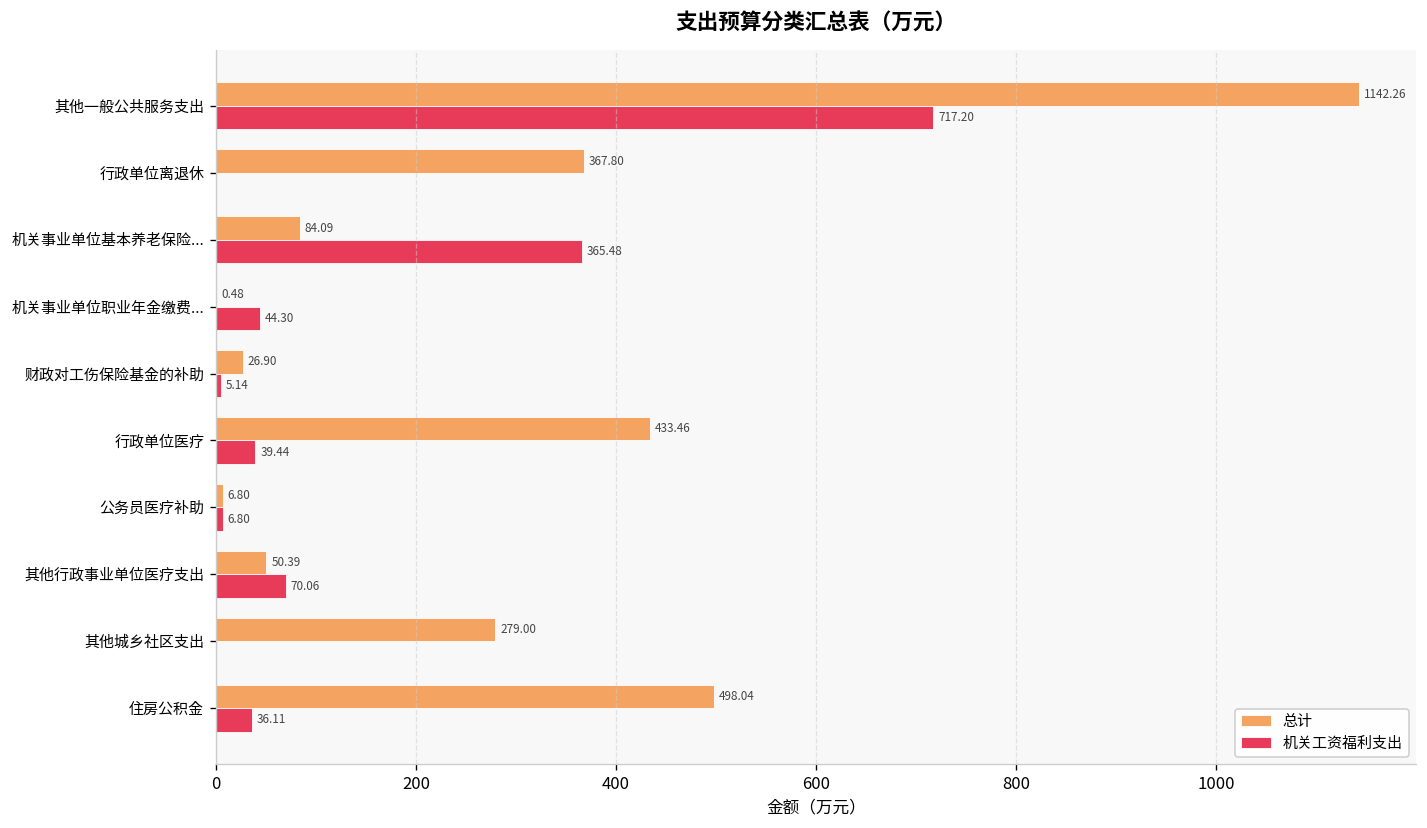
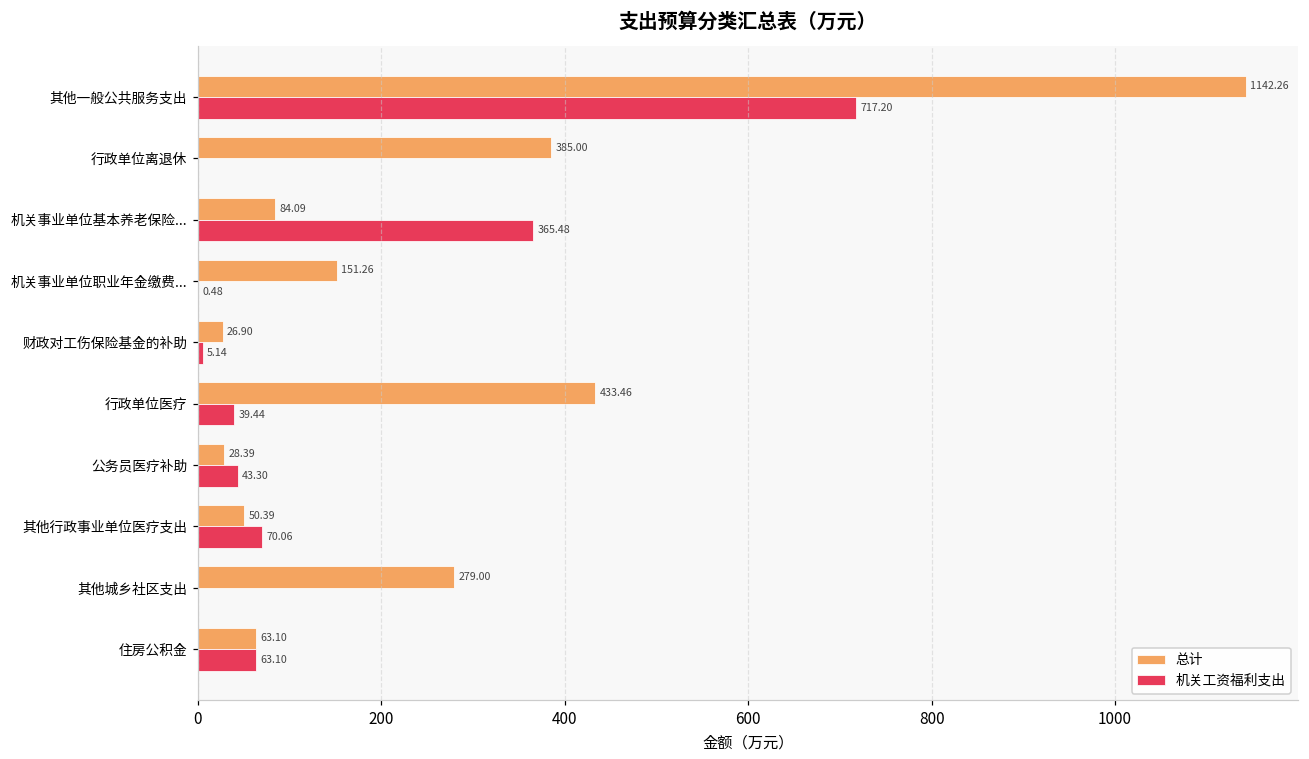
总计, 行政单位离退休: 367.80 -> 385.00
总计, 机关事业单位职业年金缴费...: 0.48 -> 151.26
机关工资福利支出, 机关事业单位职业年金缴费...: 44.30 -> 0.48
总计, 公务员医疗补助: 6.80 -> 28.39
机关工资福利支出, 公务员医疗补助: 6.80 -> 43.30
总计, 住房公积金: 498.04 -> 63.10
机关工资福利支出, 住房公积金: 36.11 -> 63.10
